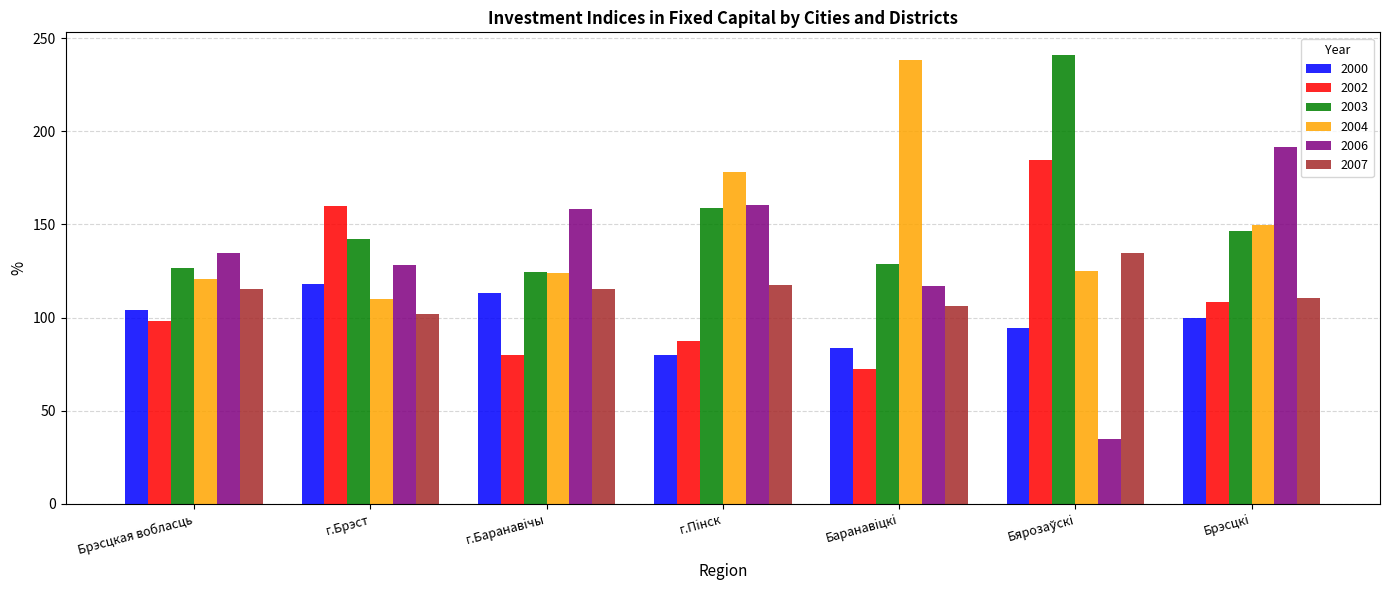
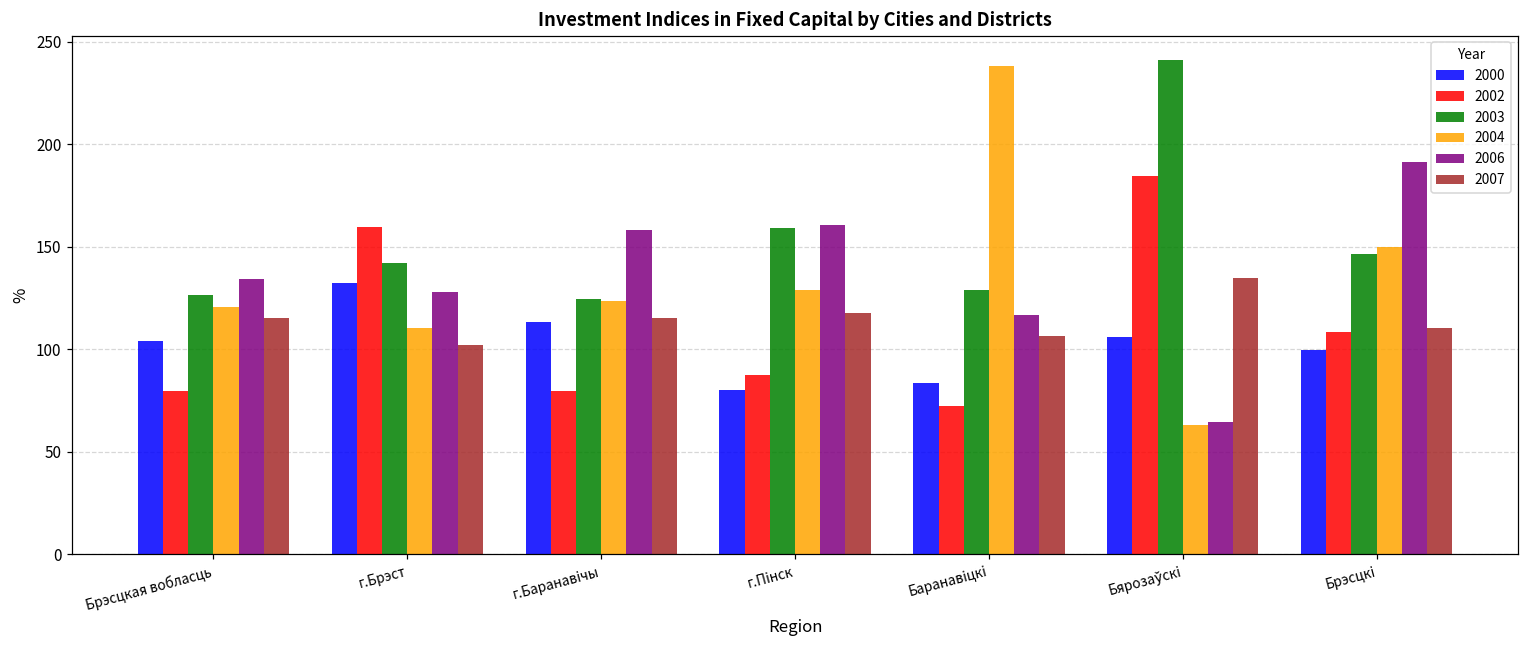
2002, Брэсцкая вобласць: 98 -> 80
2000, г.Брэст: 118 -> 132
2004, г.Пiнск: 178 -> 129
2000, Бярозаўскi: 94 -> 106
2004, Бярозаўскi: 125 -> 63
2006, Бярозаўскi: 35 -> 65
